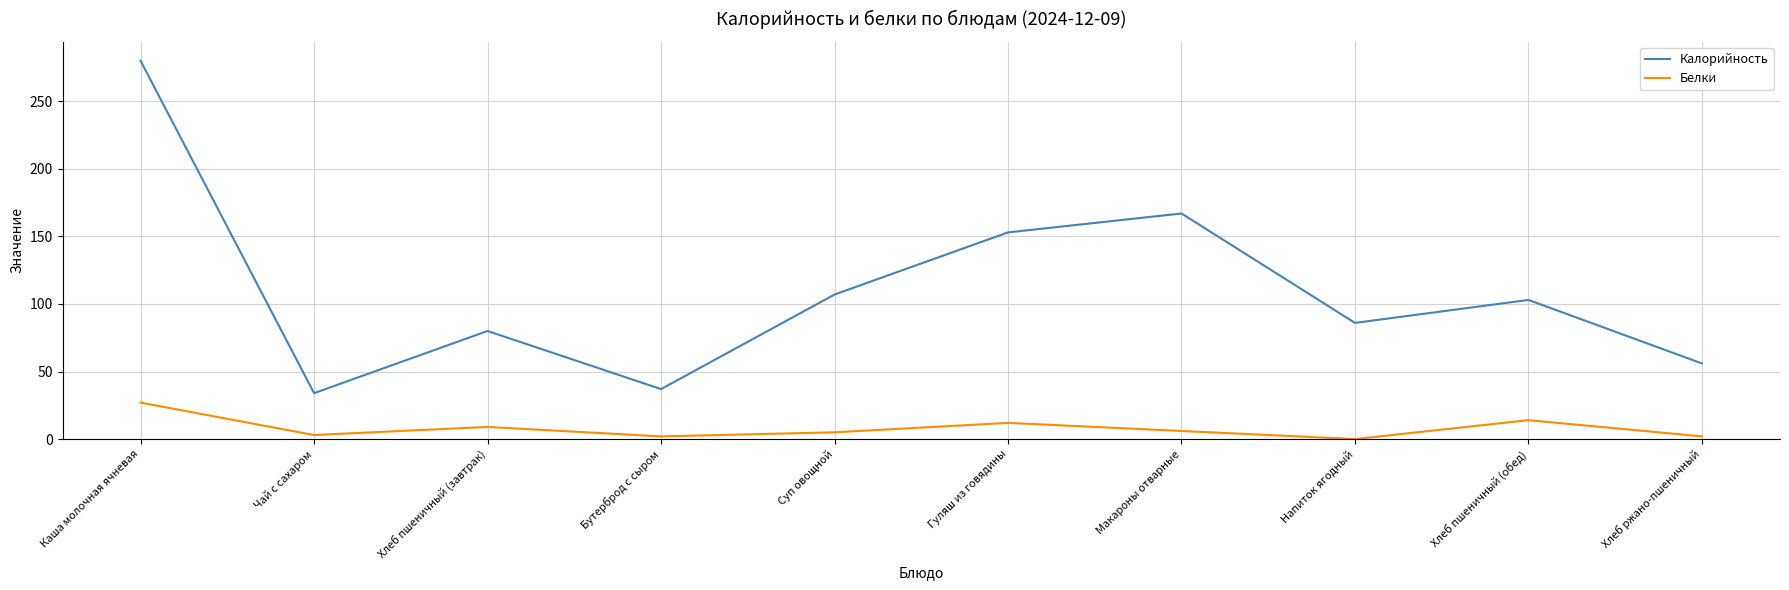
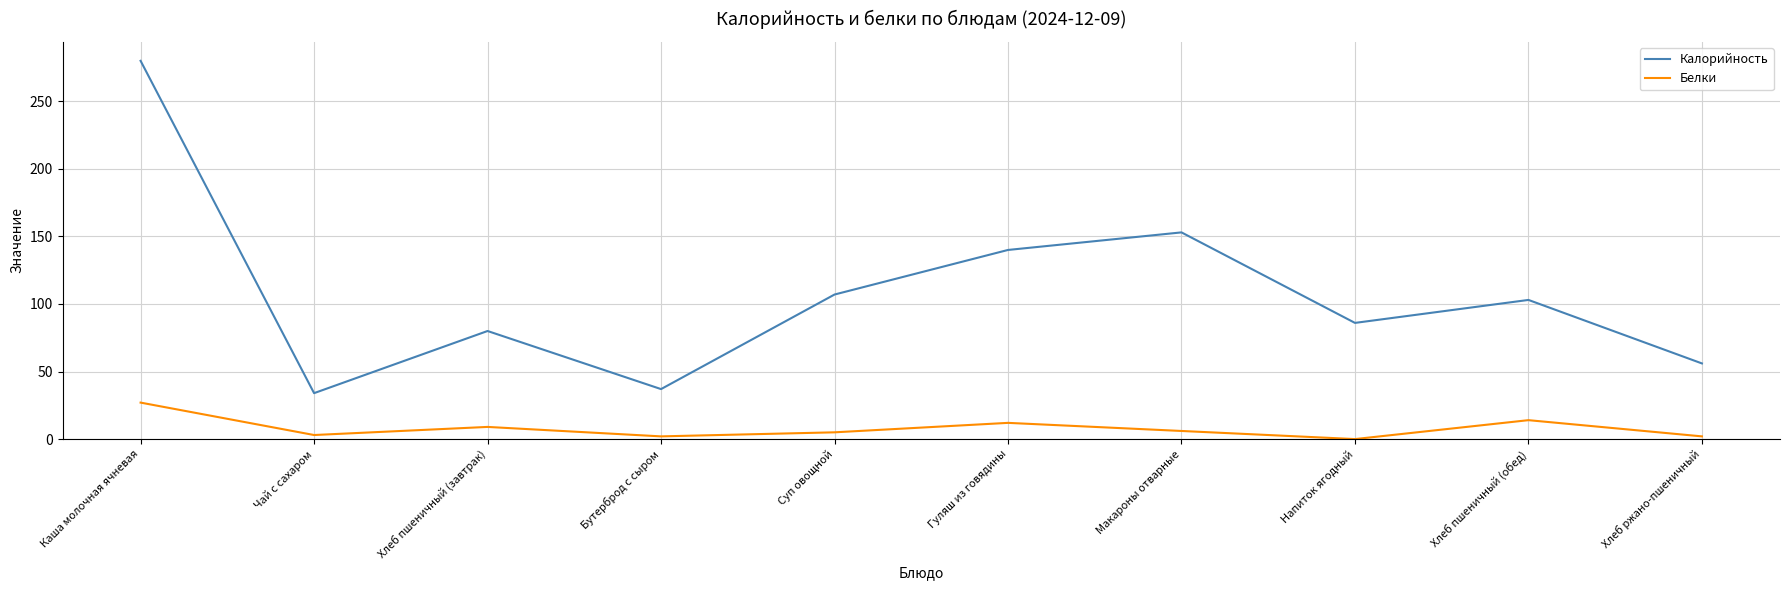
Калорийность, Гуляш из говядины: 153 -> 140
Калорийность, Макароны отварные: 167 -> 153
